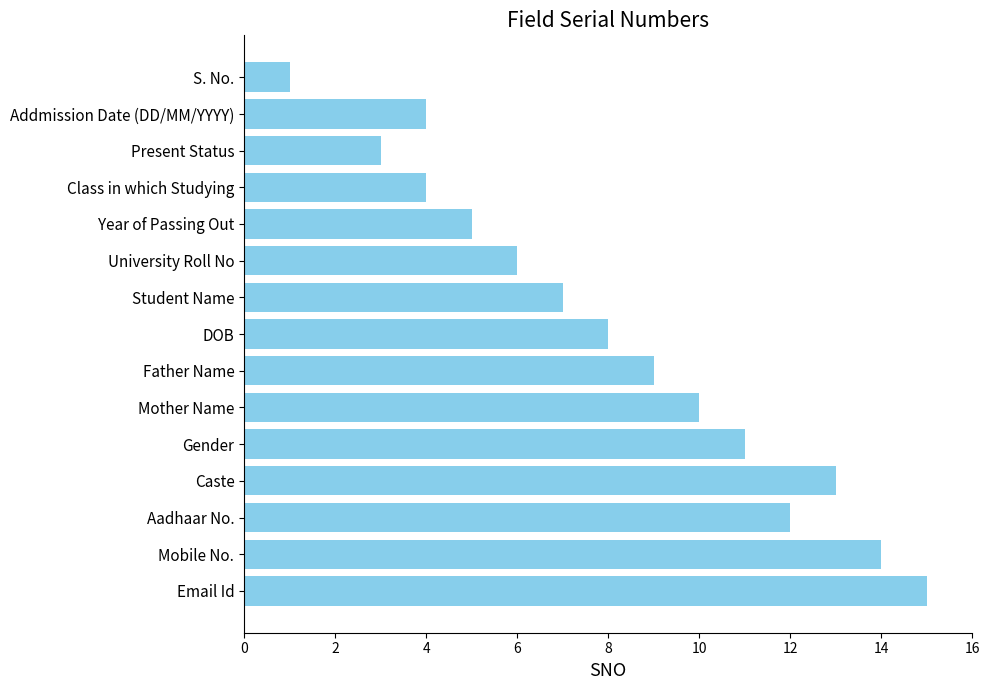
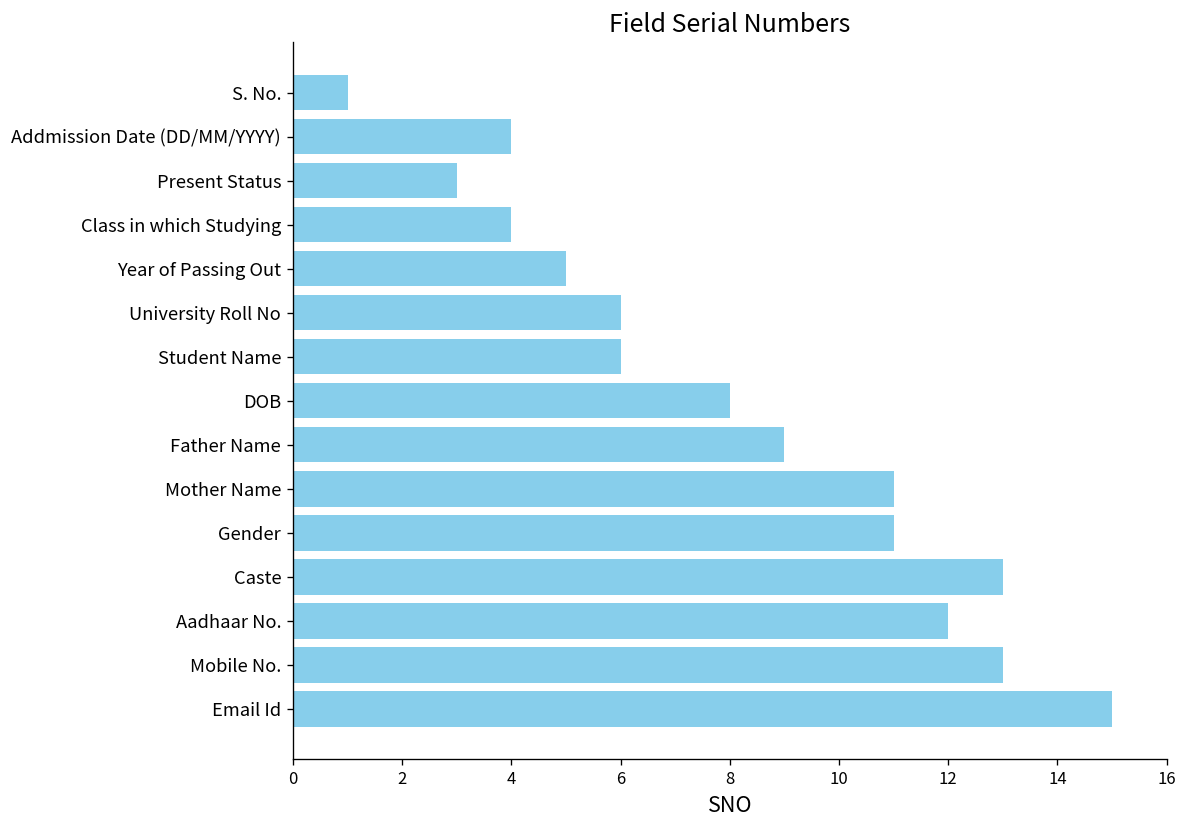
Student Name: 7 -> 6
Mother Name: 10 -> 11
Mobile No.: 14 -> 13
